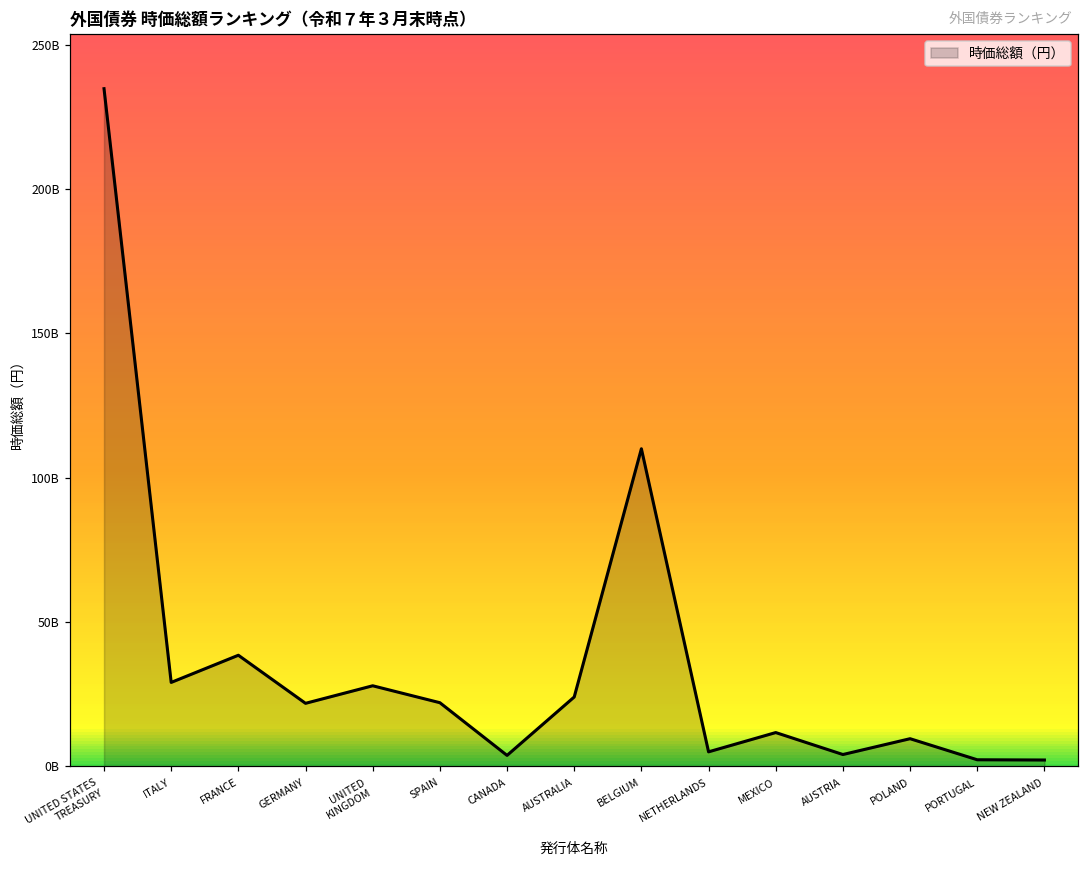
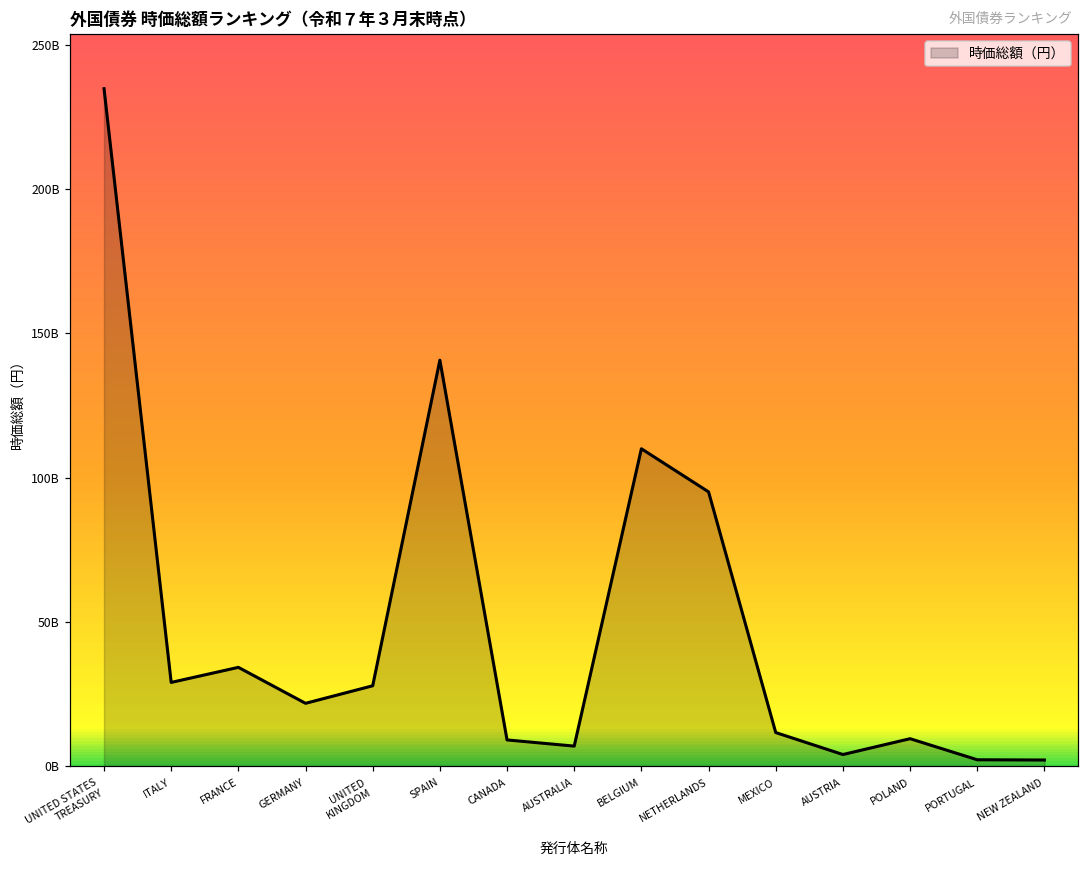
FRANCE: 39000000000 -> 34000000000
SPAIN: 22000000000 -> 141000000000
CANADA: 4000000000 -> 9000000000
AUSTRALIA: 24000000000 -> 7000000000
NETHERLANDS: 5000000000 -> 95000000000
